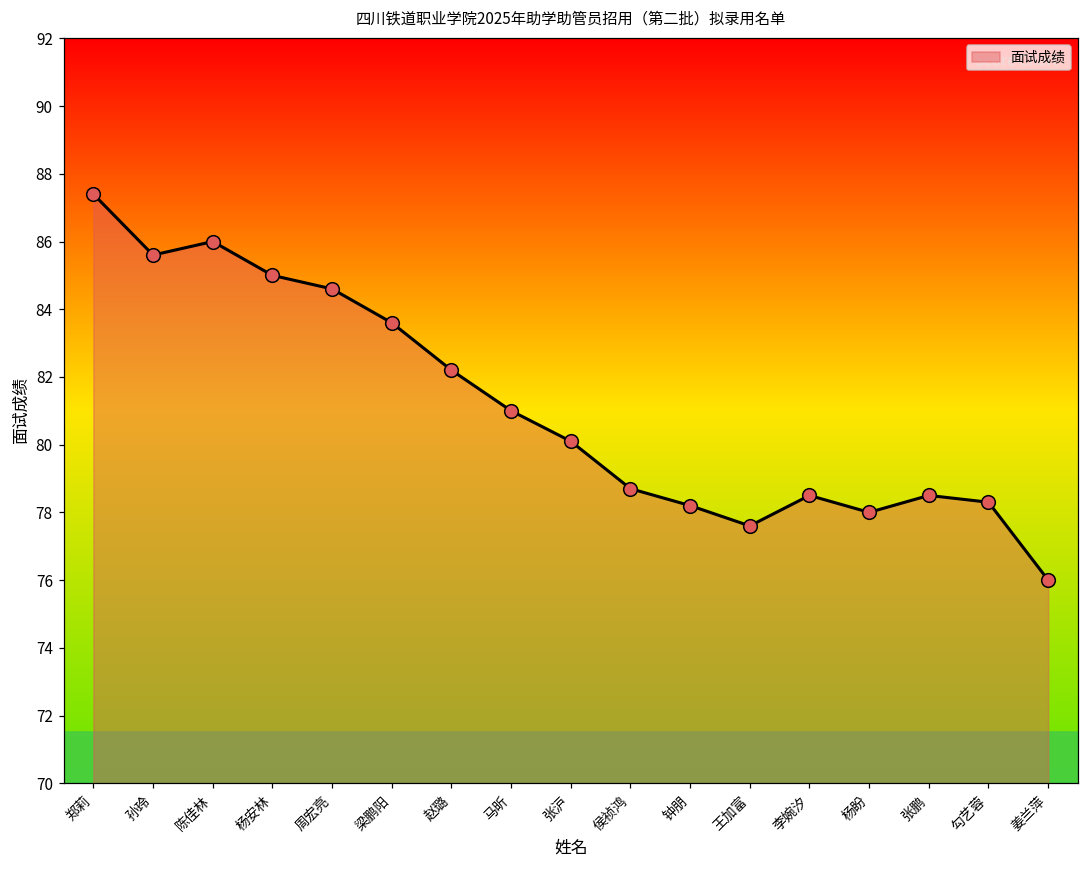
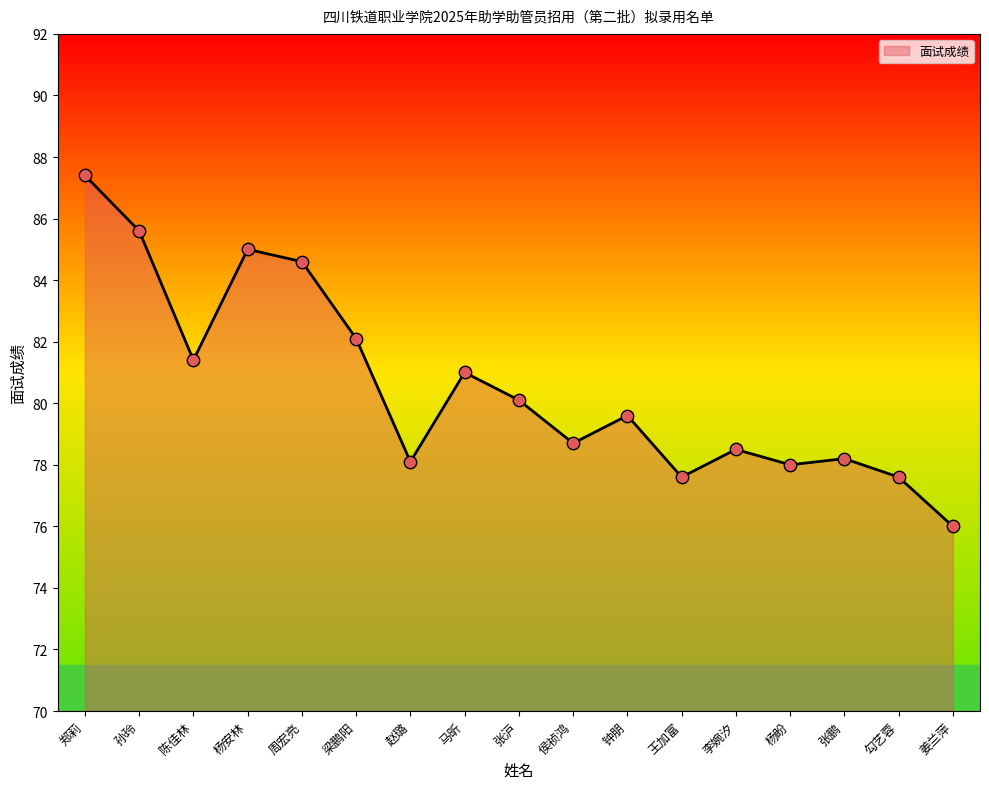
陈佳林: 86.0 -> 81.4
梁鹏阳: 83.6 -> 82.1
赵璐: 82.2 -> 78.1
钟朋: 78.2 -> 79.6
张鹏: 78.5 -> 78.2
勾艺蓉: 78.3 -> 77.6
